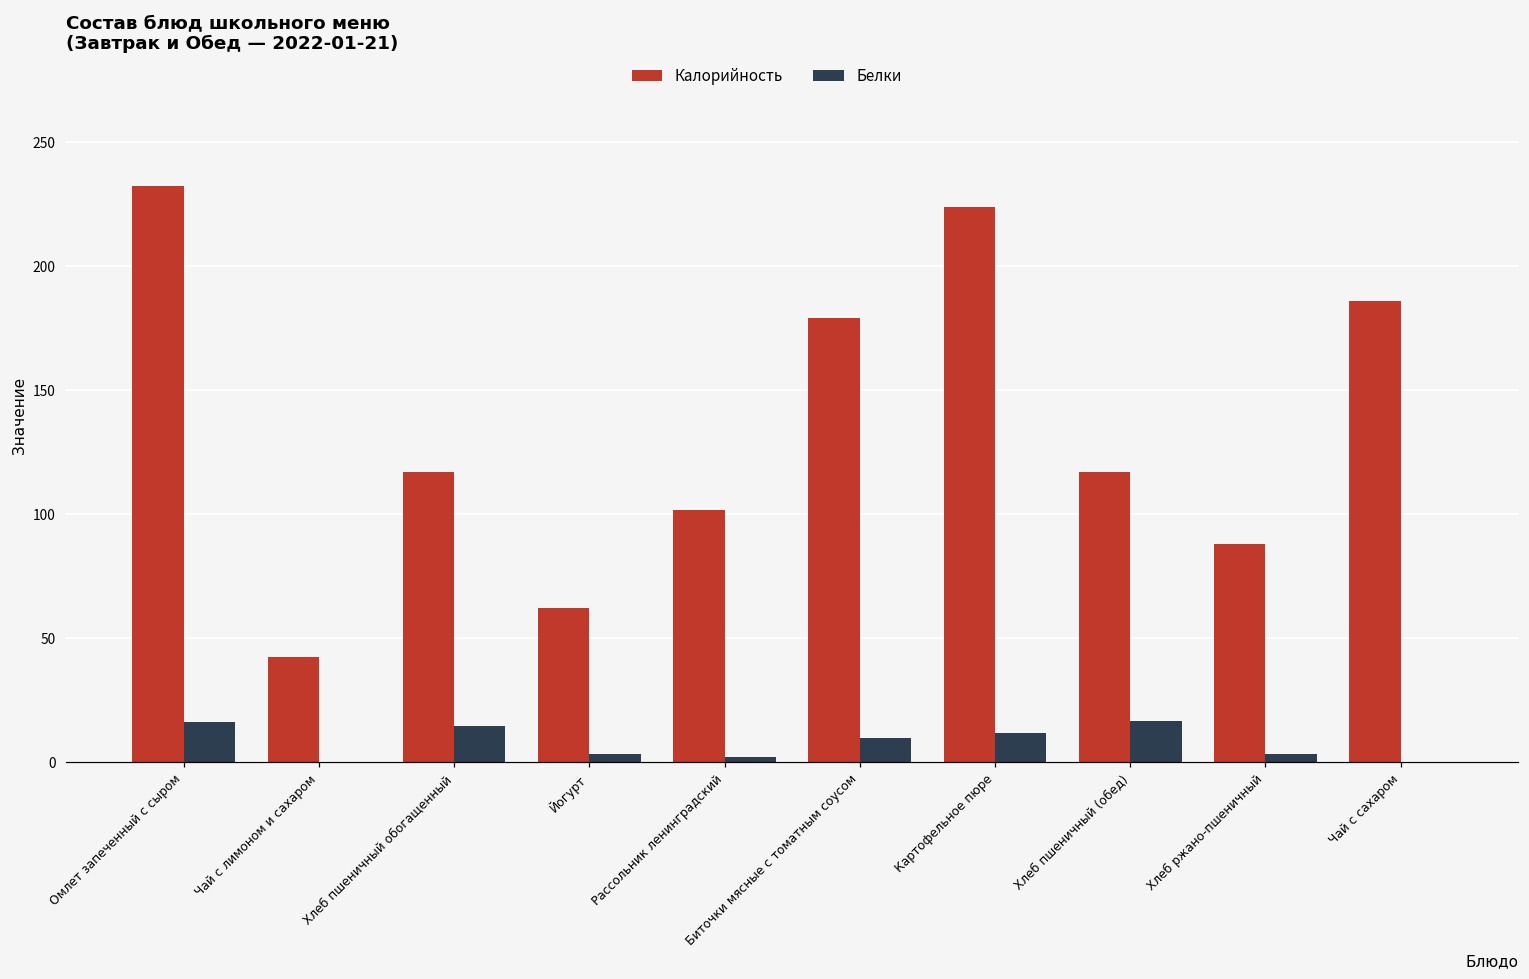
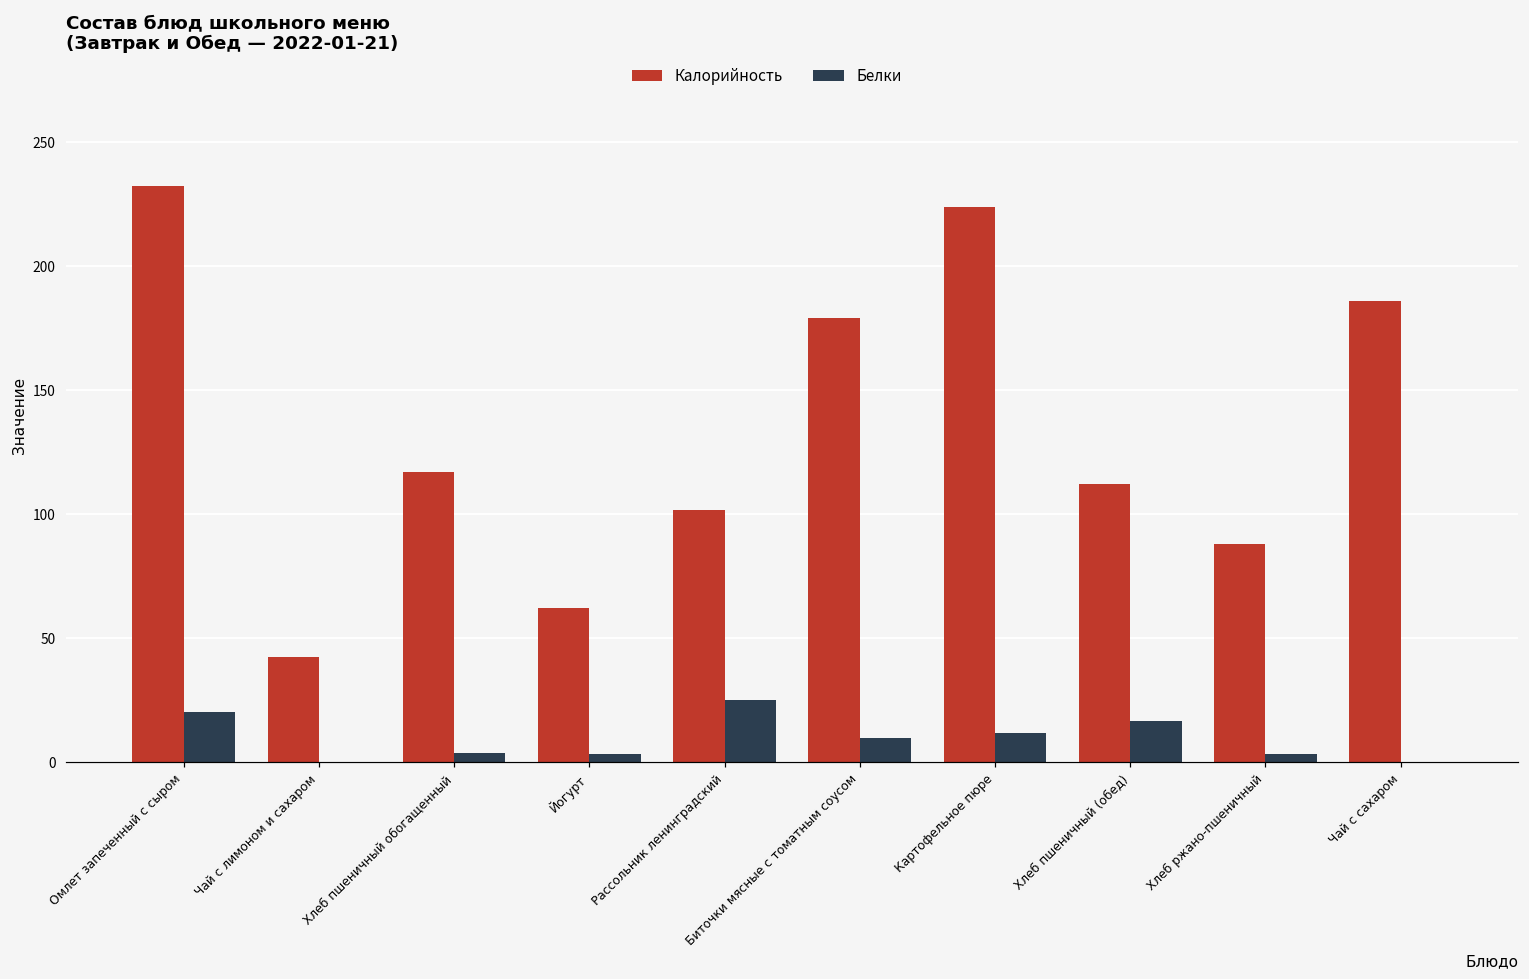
Белки, Омлет запеченный с сыром: 16 -> 20
Белки, Хлеб пшеничный обогащенный: 15 -> 4
Белки, Рассольник ленинградский: 2 -> 25
Калорийность, Хлеб пшеничный (обед): 117 -> 112
